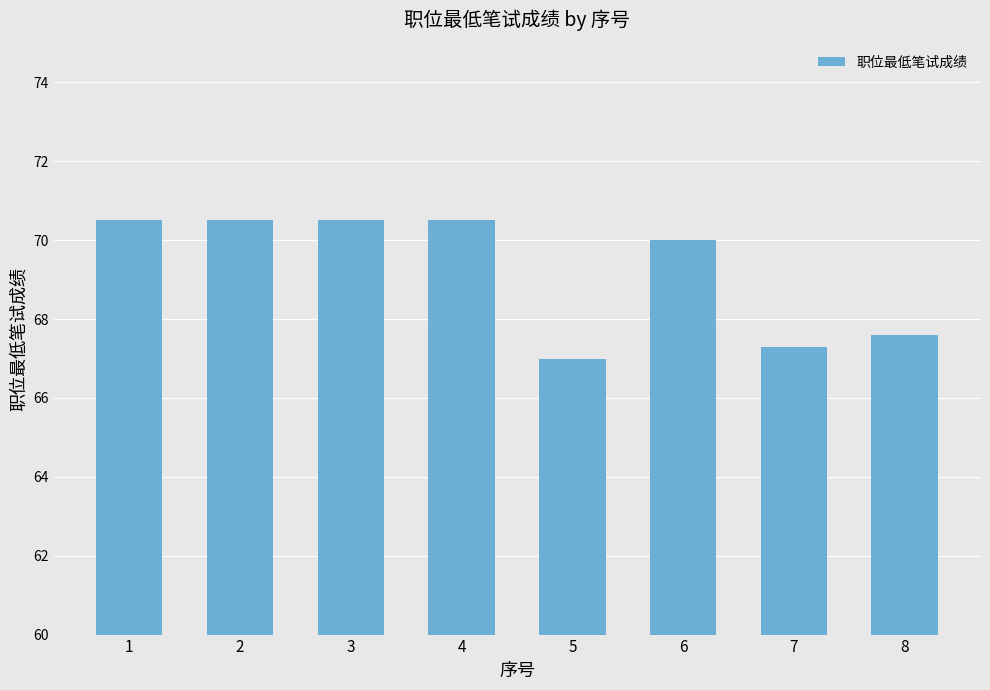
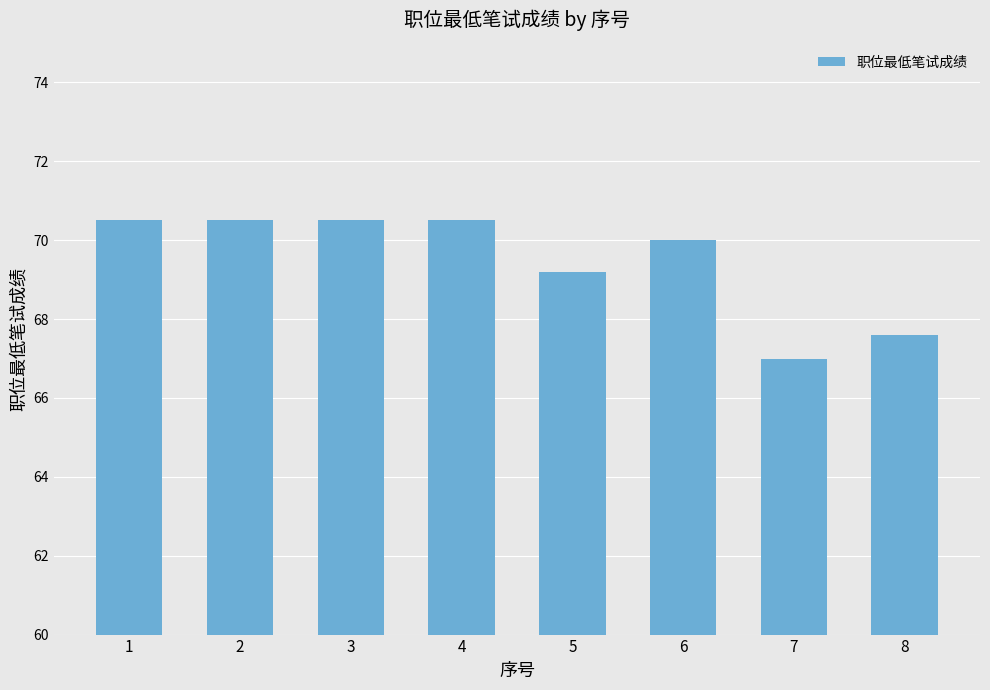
5: 67.0 -> 69.2
7: 67.3 -> 67.0
